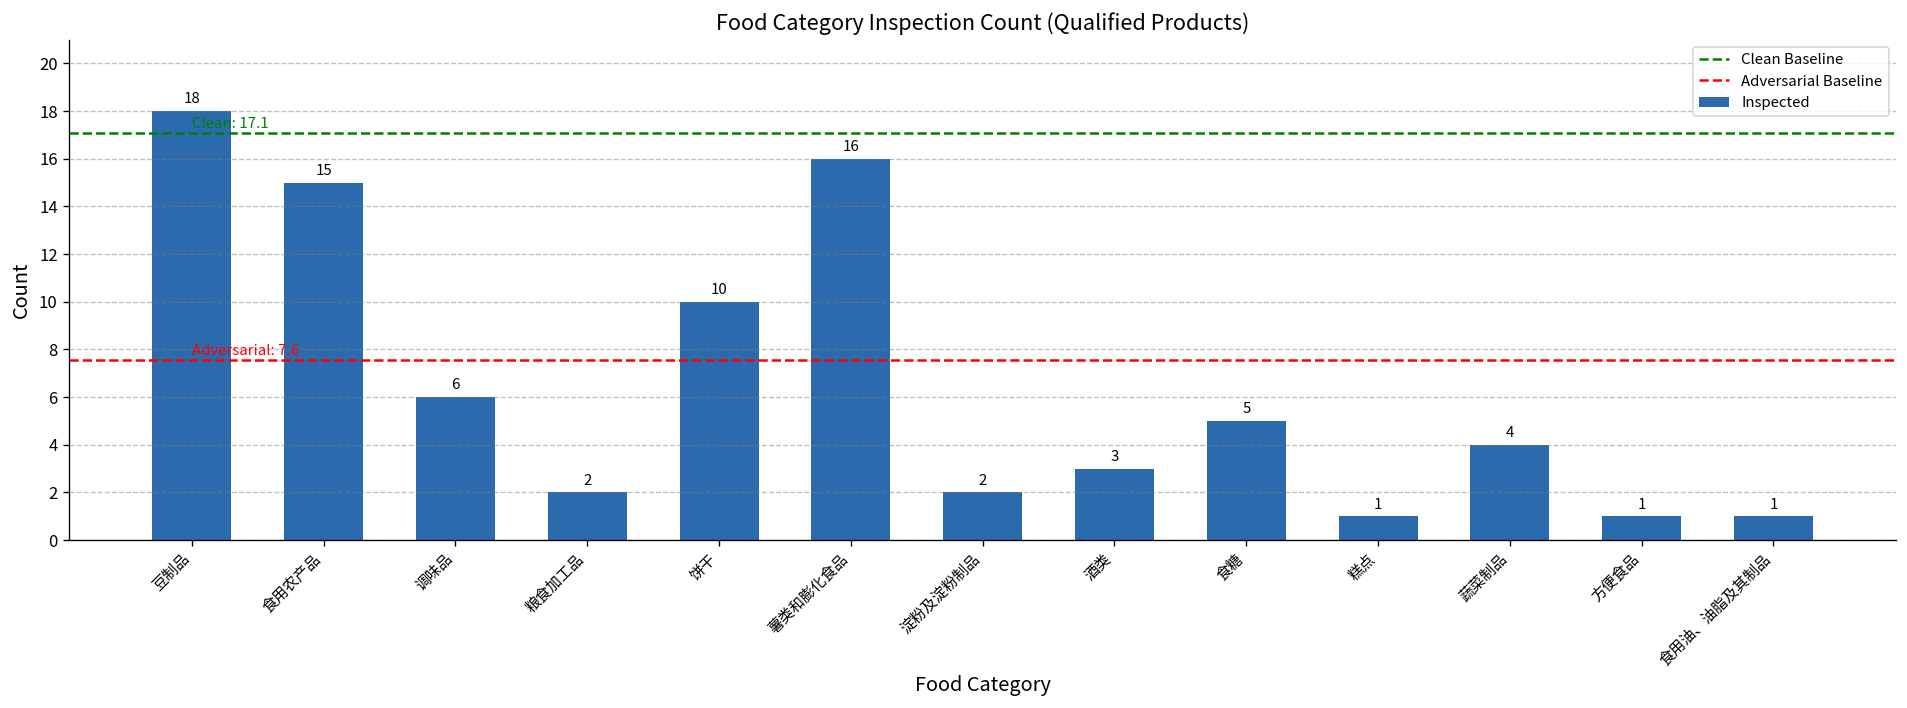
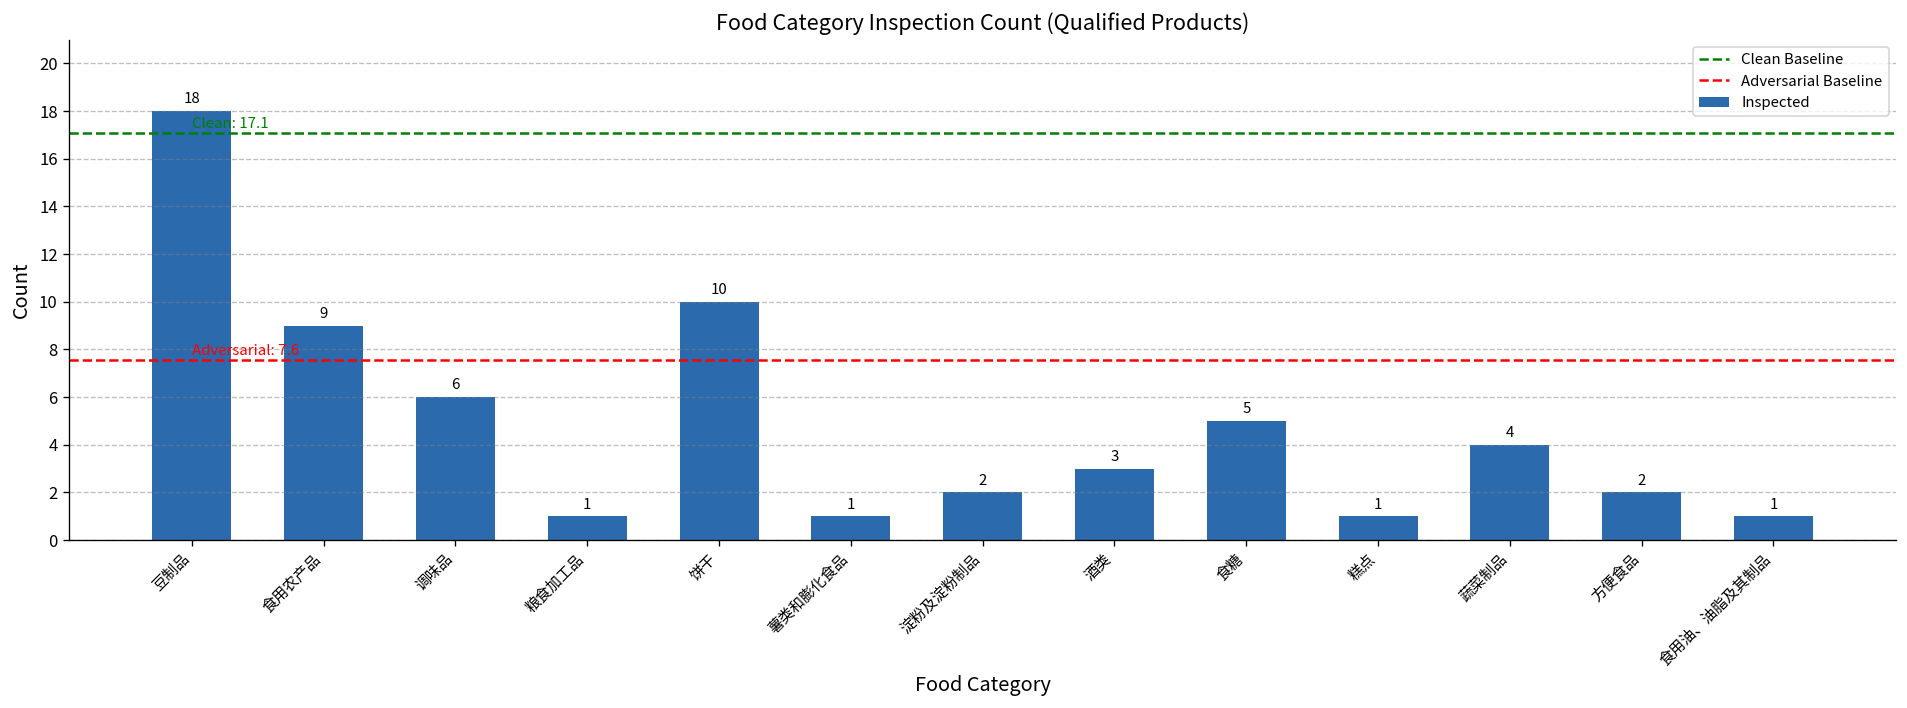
食用农产品: 15 -> 9
粮食加工品: 2 -> 1
薯类和膨化食品: 16 -> 1
方便食品: 1 -> 2
